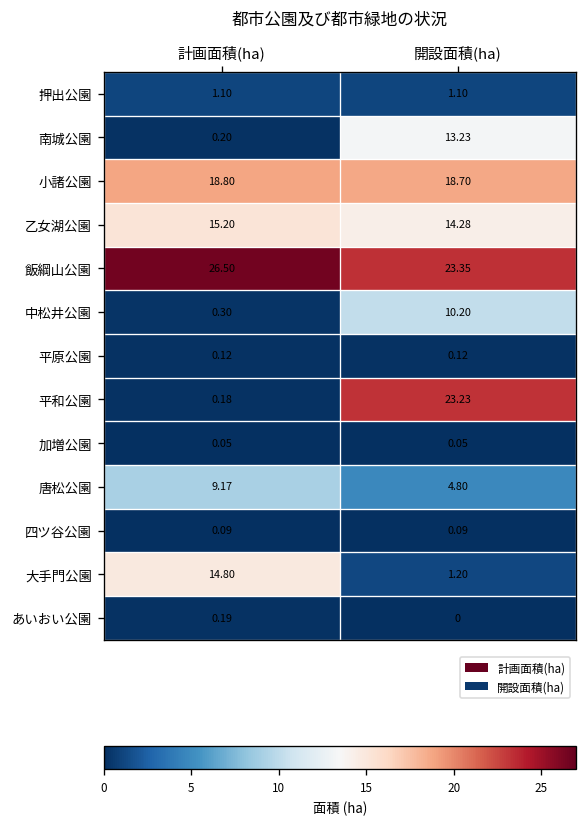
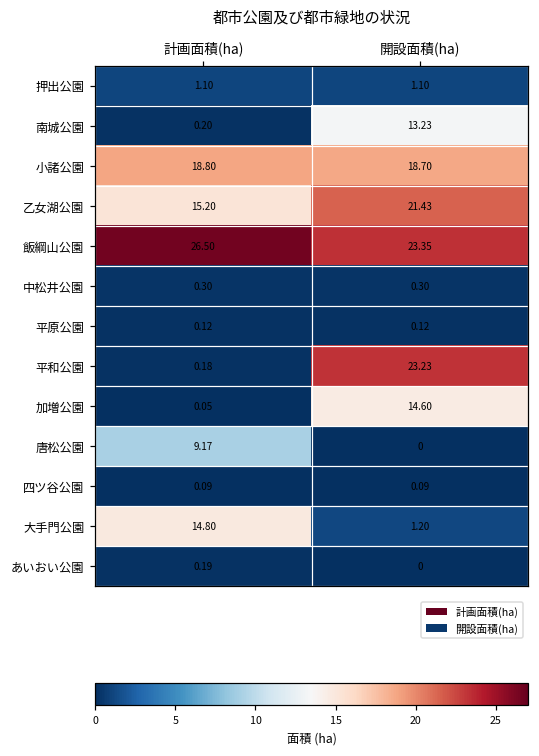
乙女湖公園, 開設面積(ha): 14.28 -> 21.43
中松井公園, 開設面積(ha): 10.20 -> 0.30
加増公園, 開設面積(ha): 0.05 -> 14.60
唐松公園, 開設面積(ha): 4.80 -> 0
